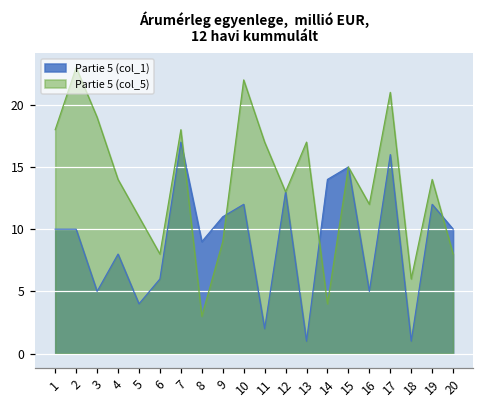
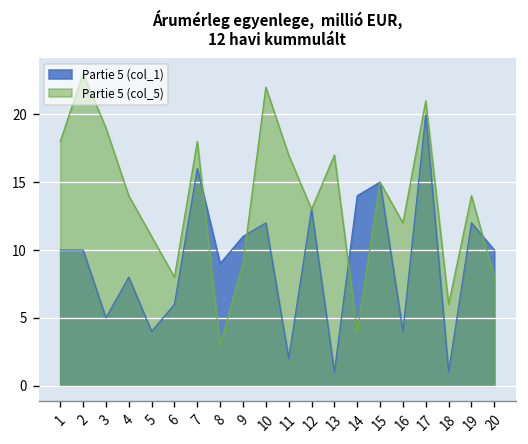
Partie 5 (col_1), 7: 17 -> 16
Partie 5 (col_1), 16: 5 -> 4
Partie 5 (col_1), 17: 16 -> 20
